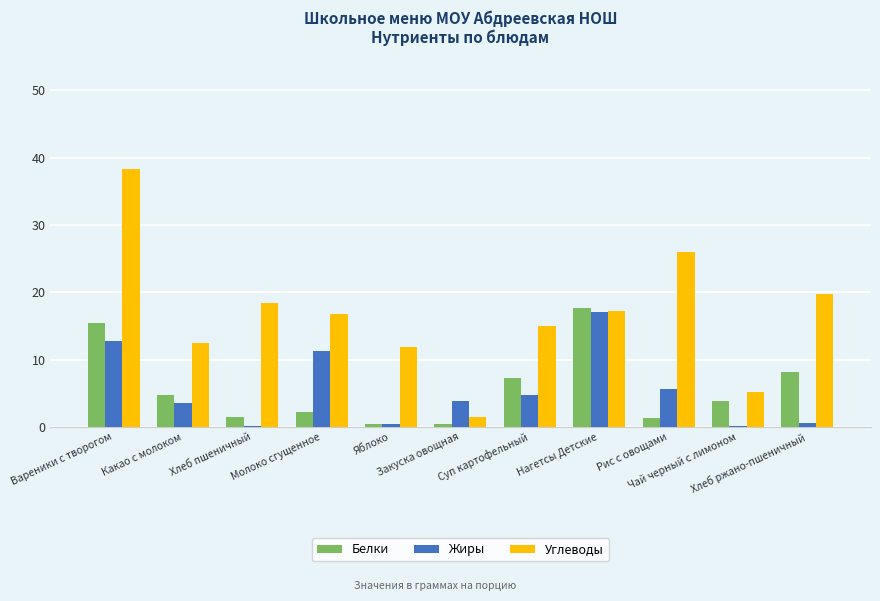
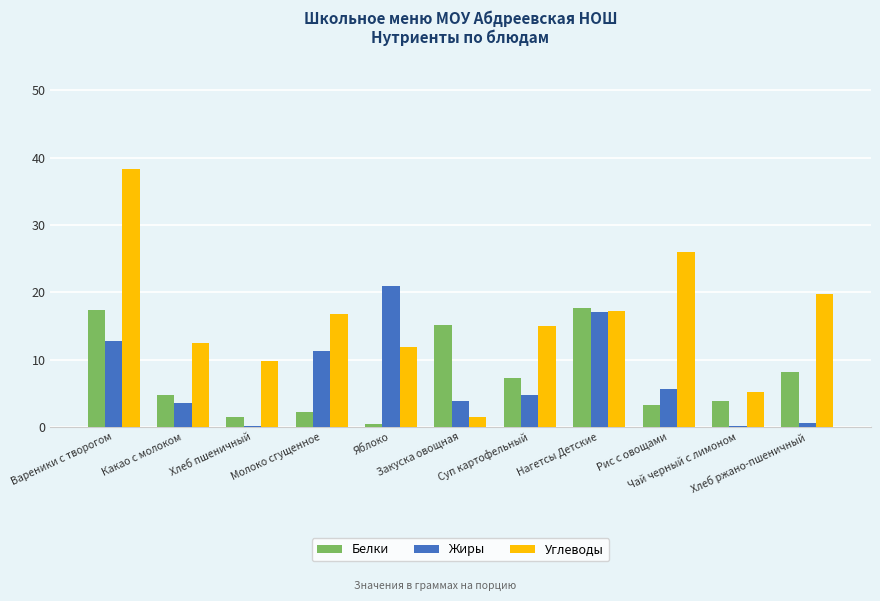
Белки, Вареники с творогом: 16 -> 17
Углеводы, Хлеб пшеничный: 18 -> 10
Жиры, Яблоко: 1 -> 21
Белки, Закуска овощная: 1 -> 15
Белки, Рис с овощами: 1 -> 3
